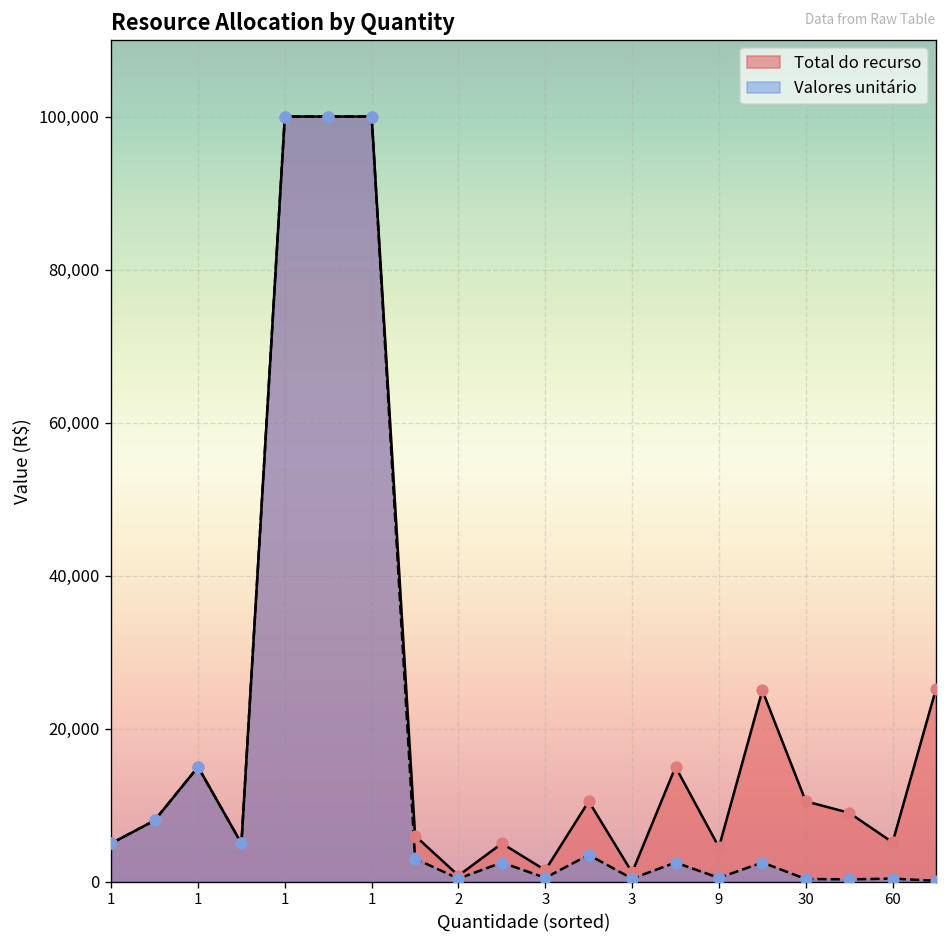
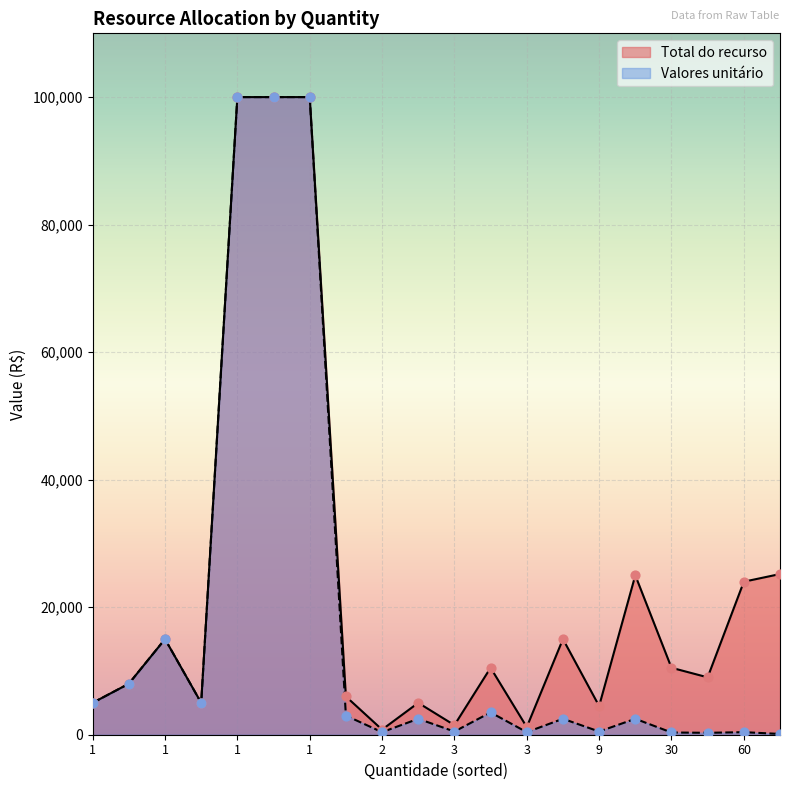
Total do recurso, 60: 5,000 -> 24,000
